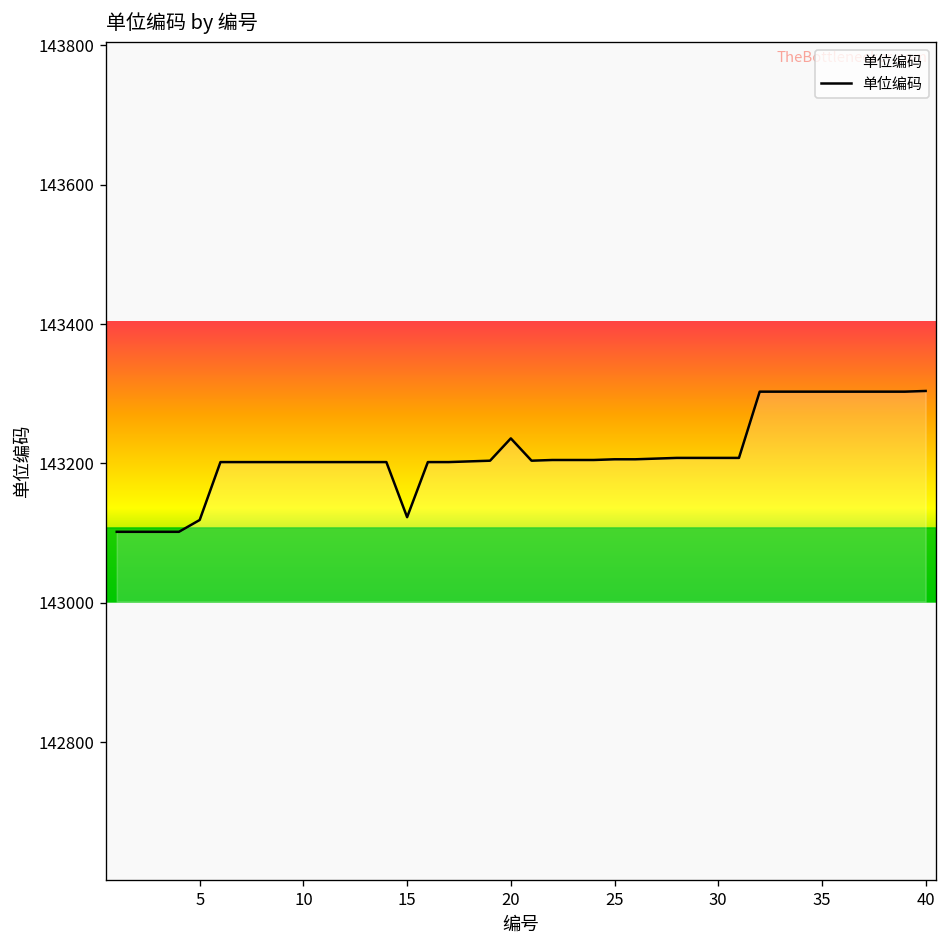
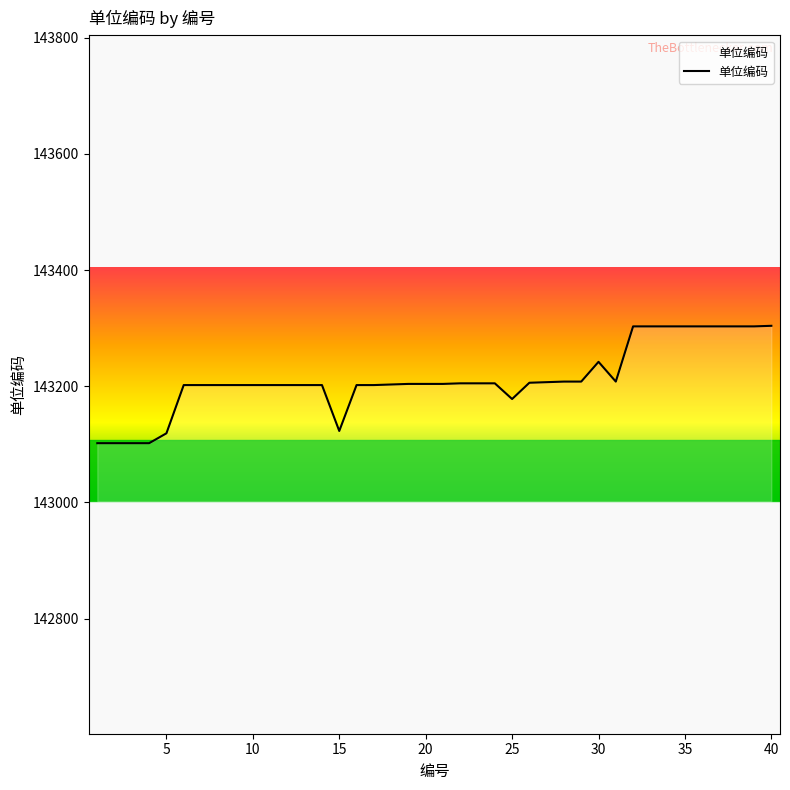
20: 143240 -> 143200
25: 143210 -> 143180
30: 143210 -> 143240
